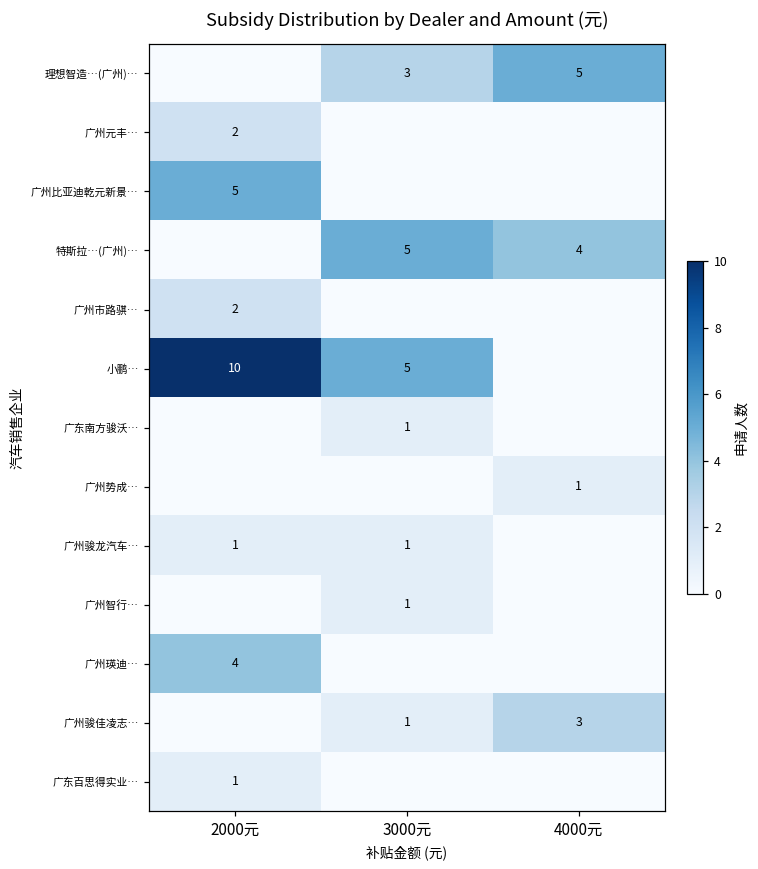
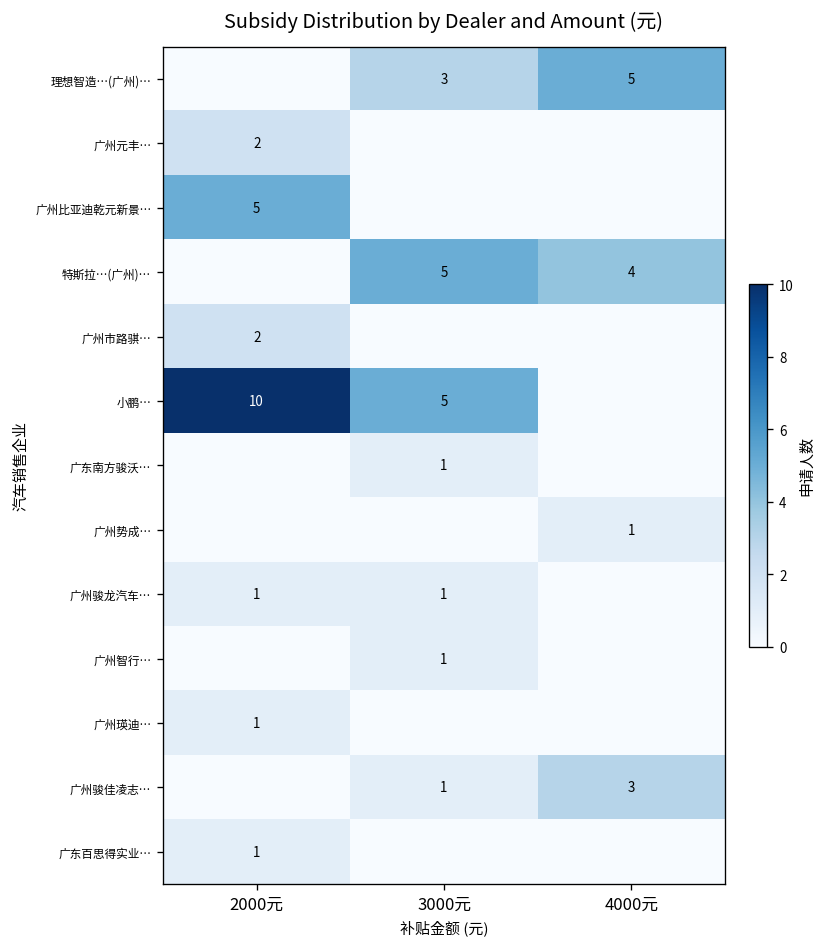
广州瑛迪…, 2000元: 4 -> 1
